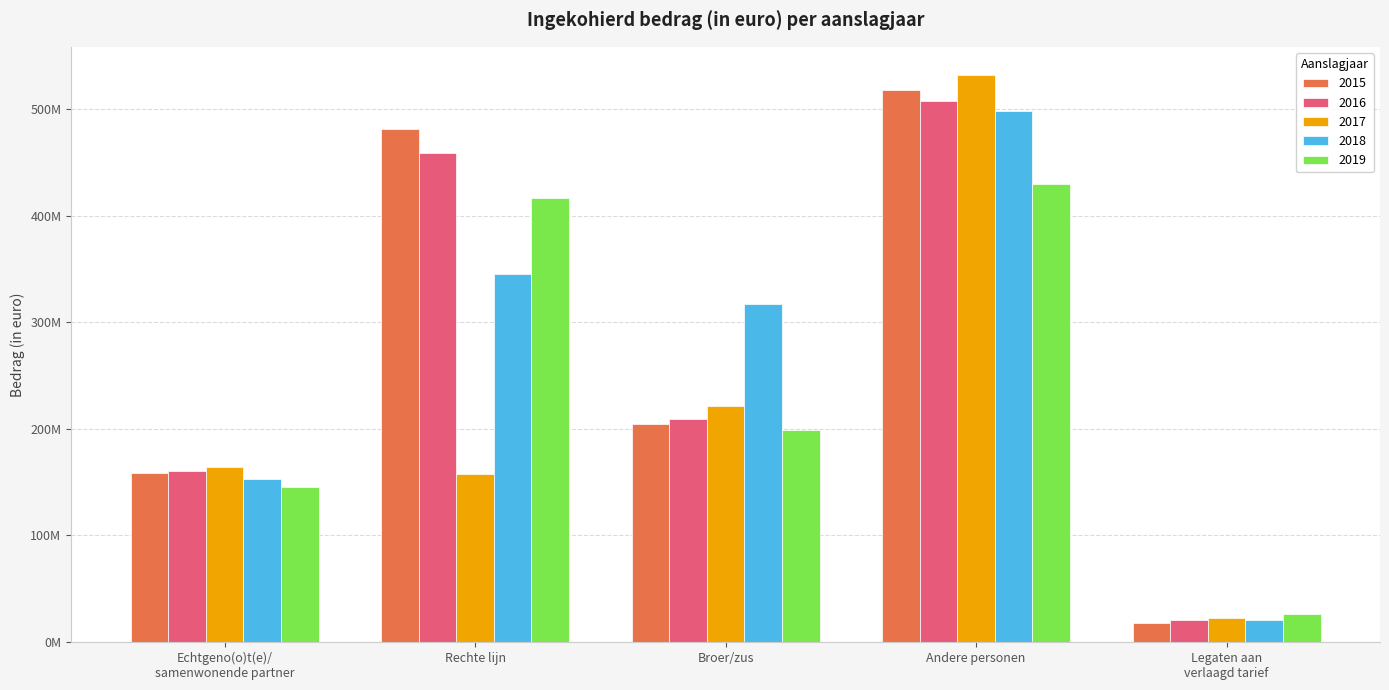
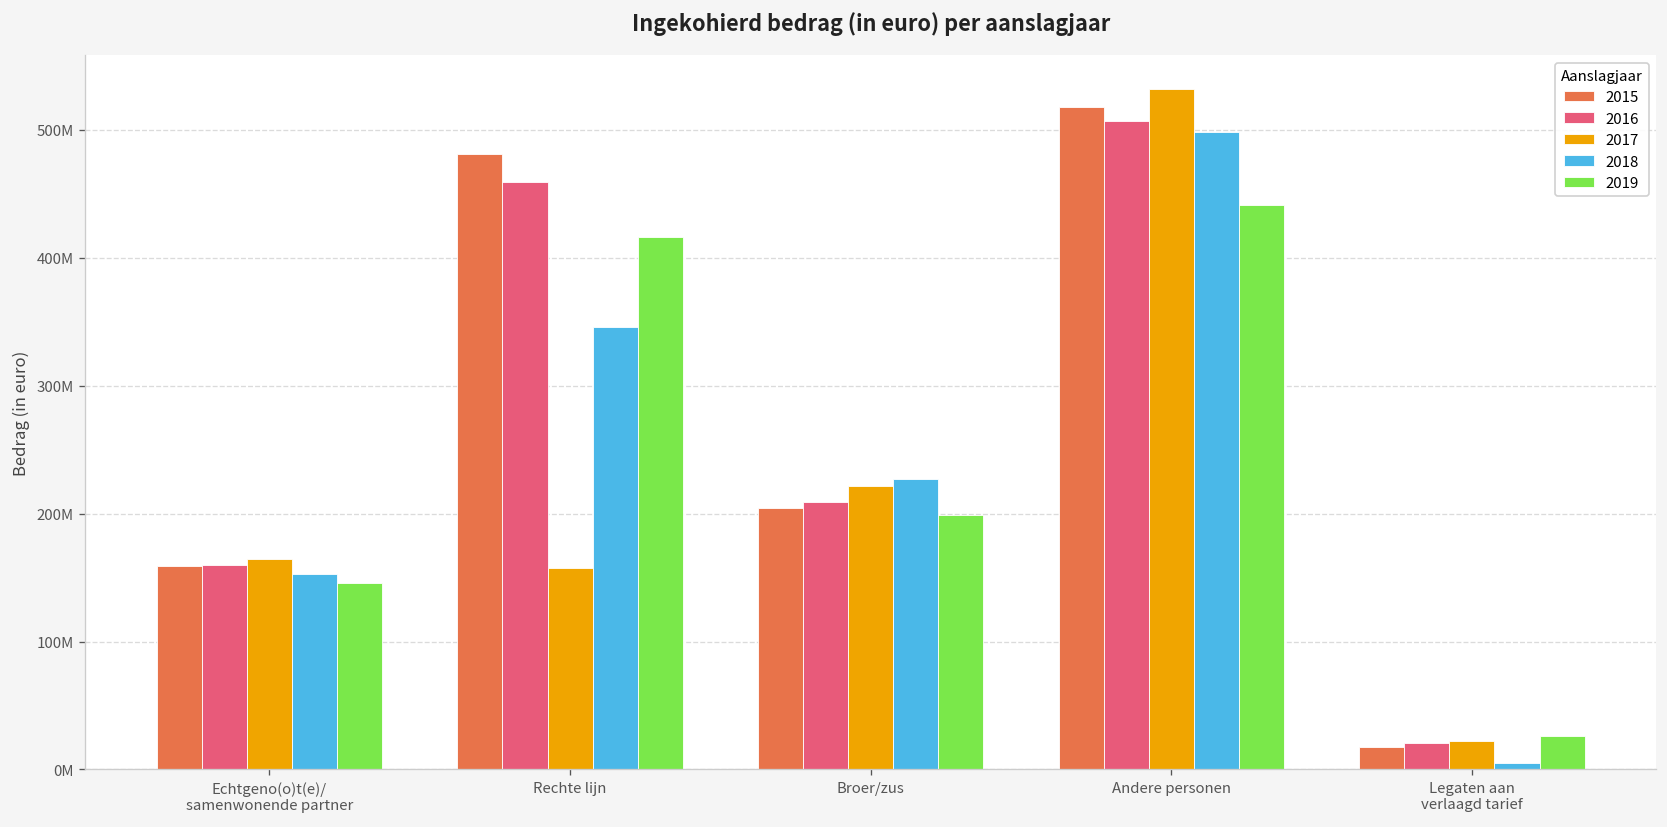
2018, Broer/zus: 317000000 -> 227000000
2019, Andere personen: 430000000 -> 441000000
2018, Legaten aan verlaagd tarief: 21000000 -> 5000000
